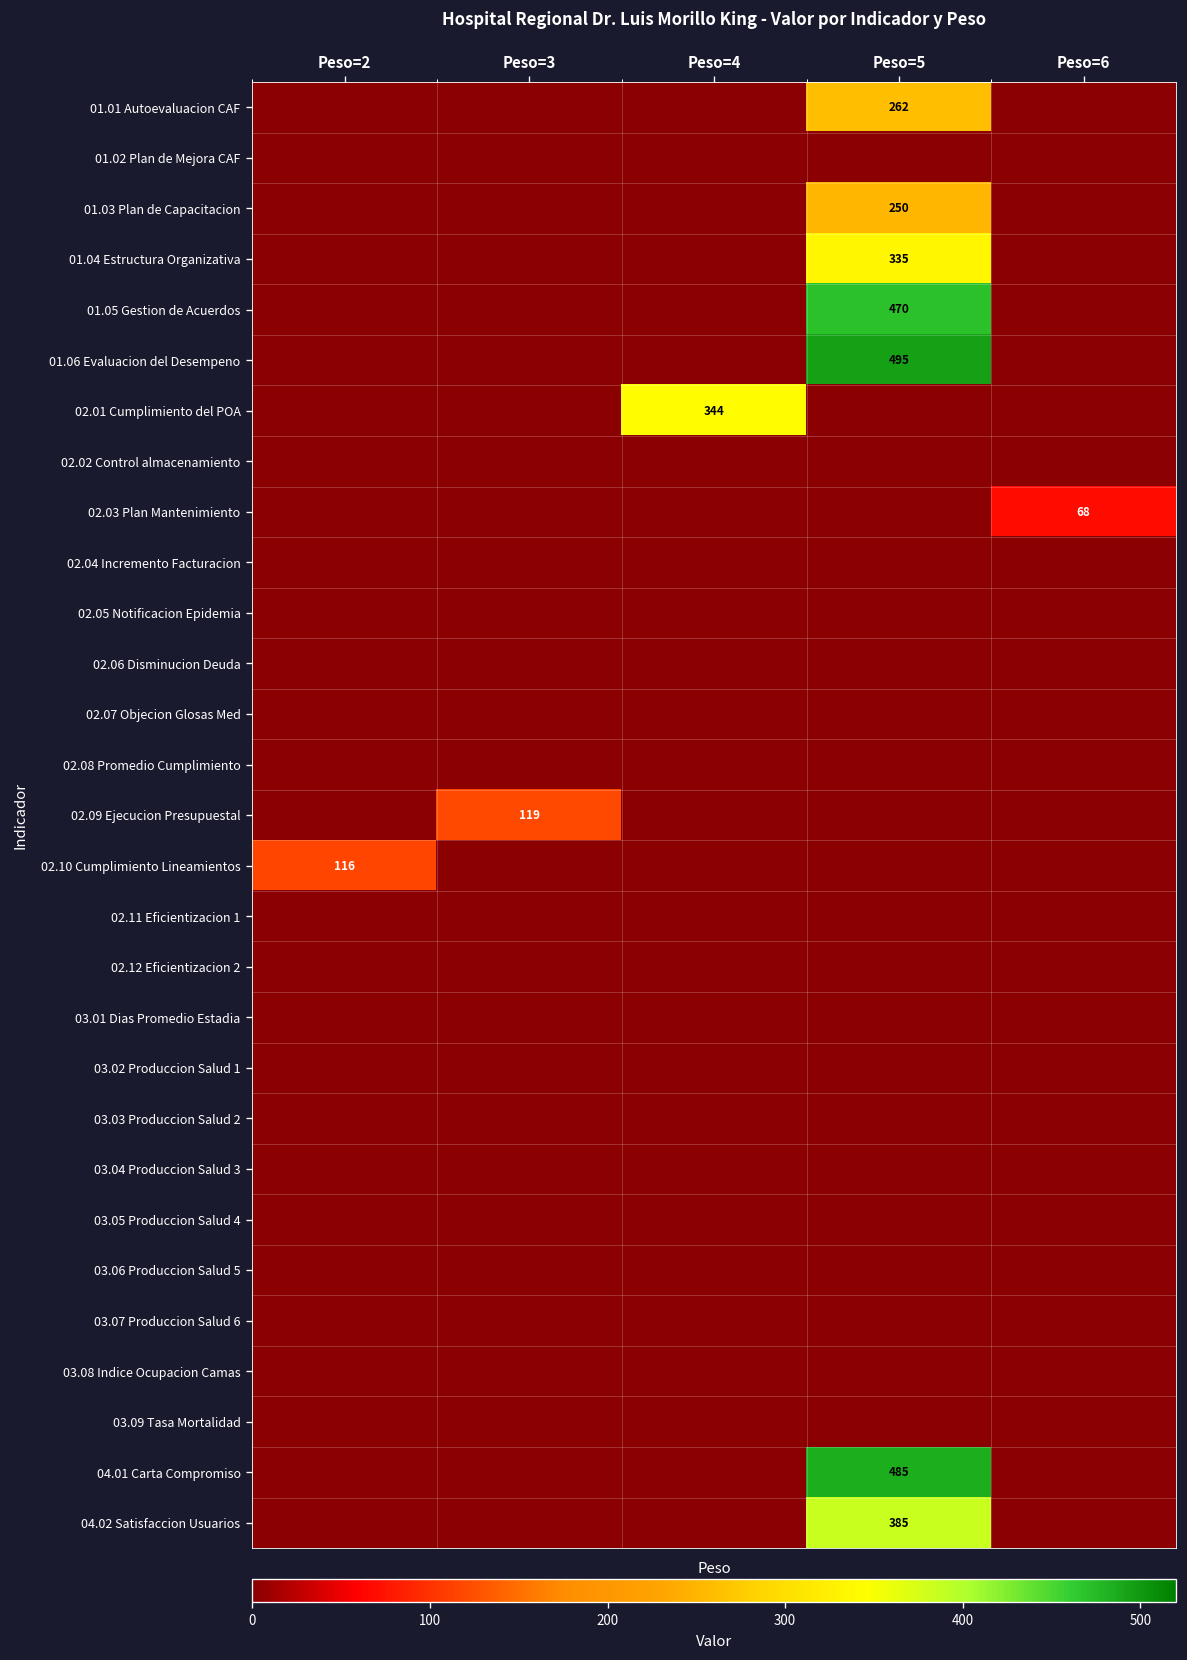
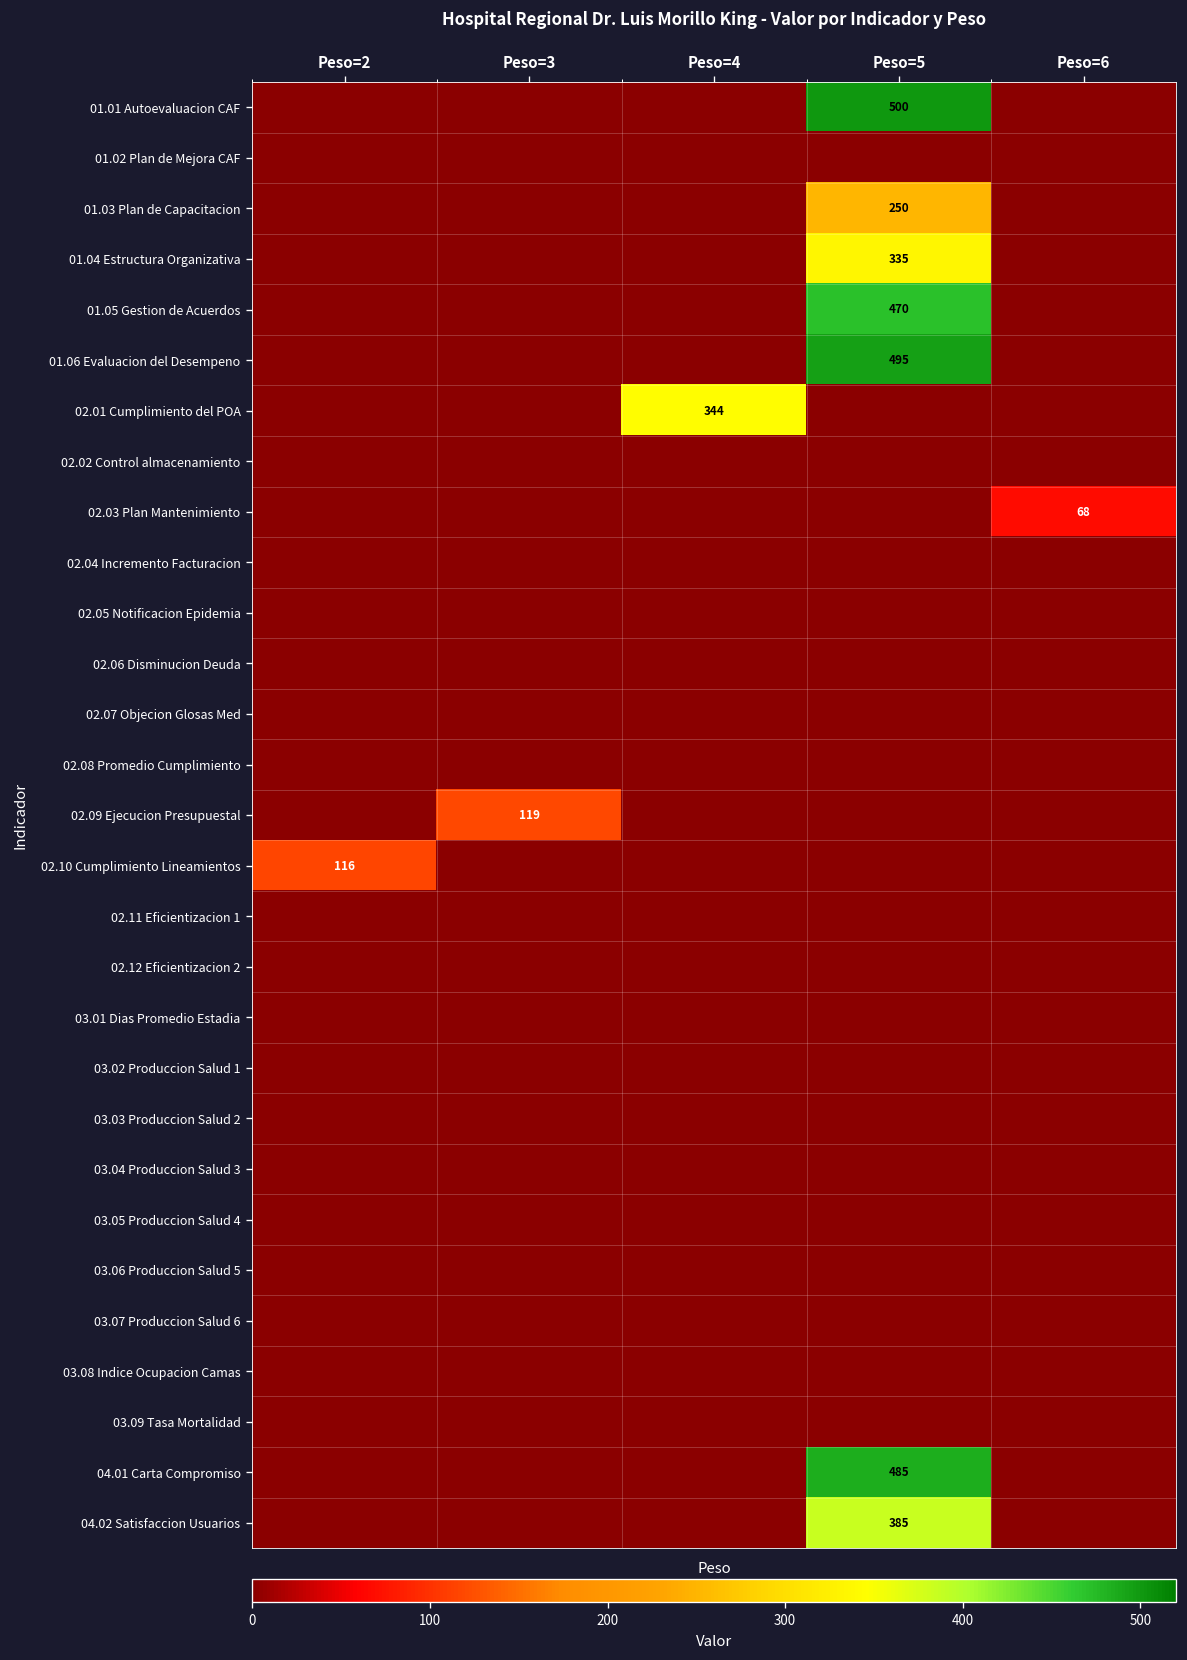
01.01 Autoevaluacion CAF, Peso=5: 262 -> 500
